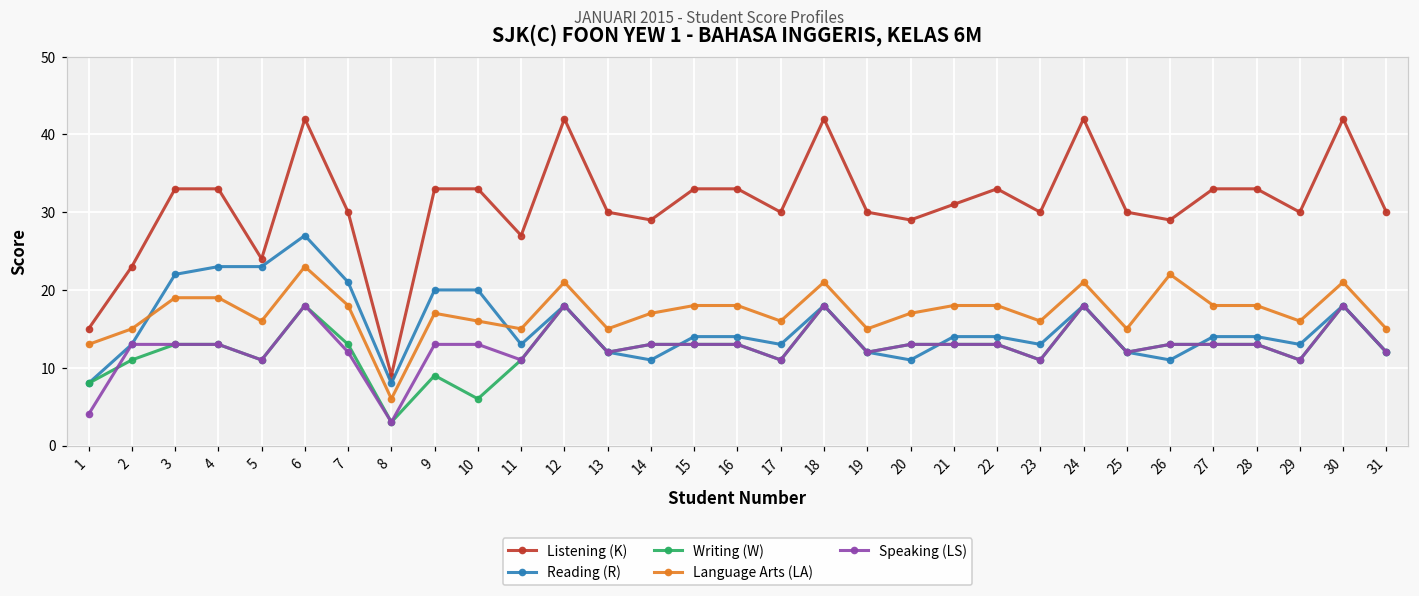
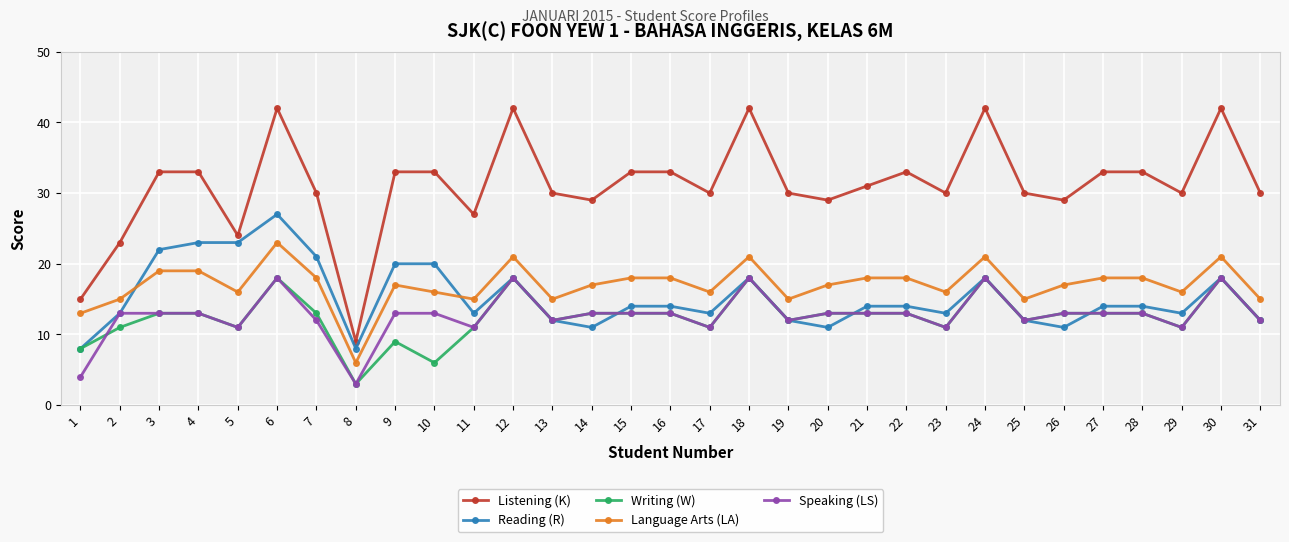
Language Arts (LA), 26: 22 -> 17
